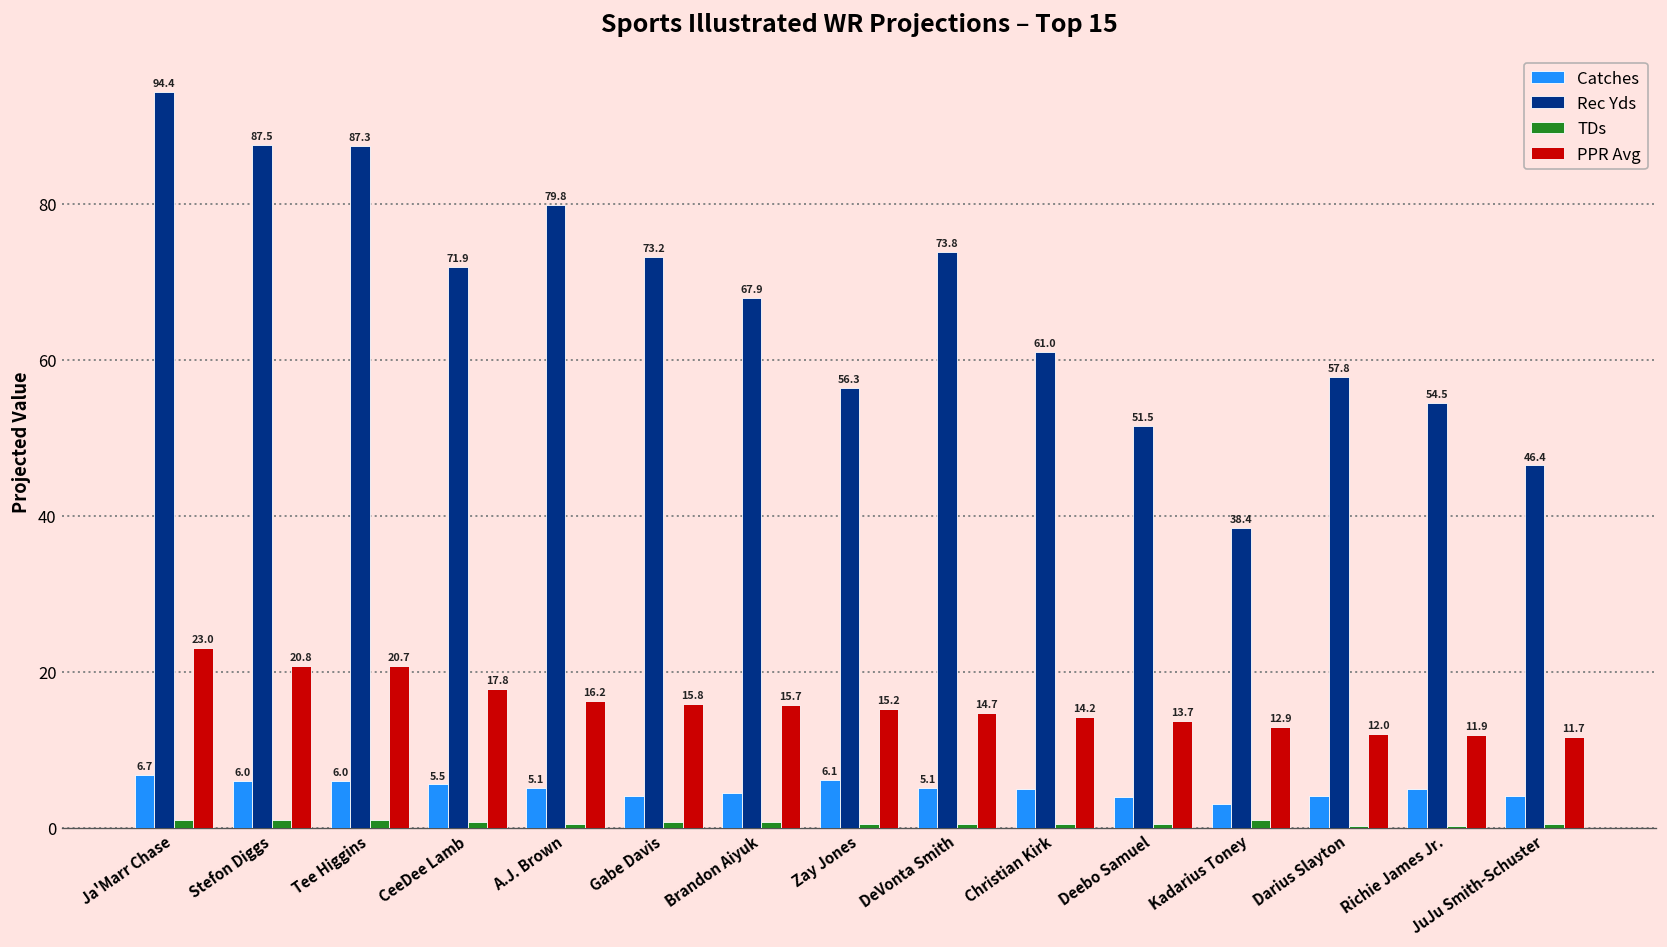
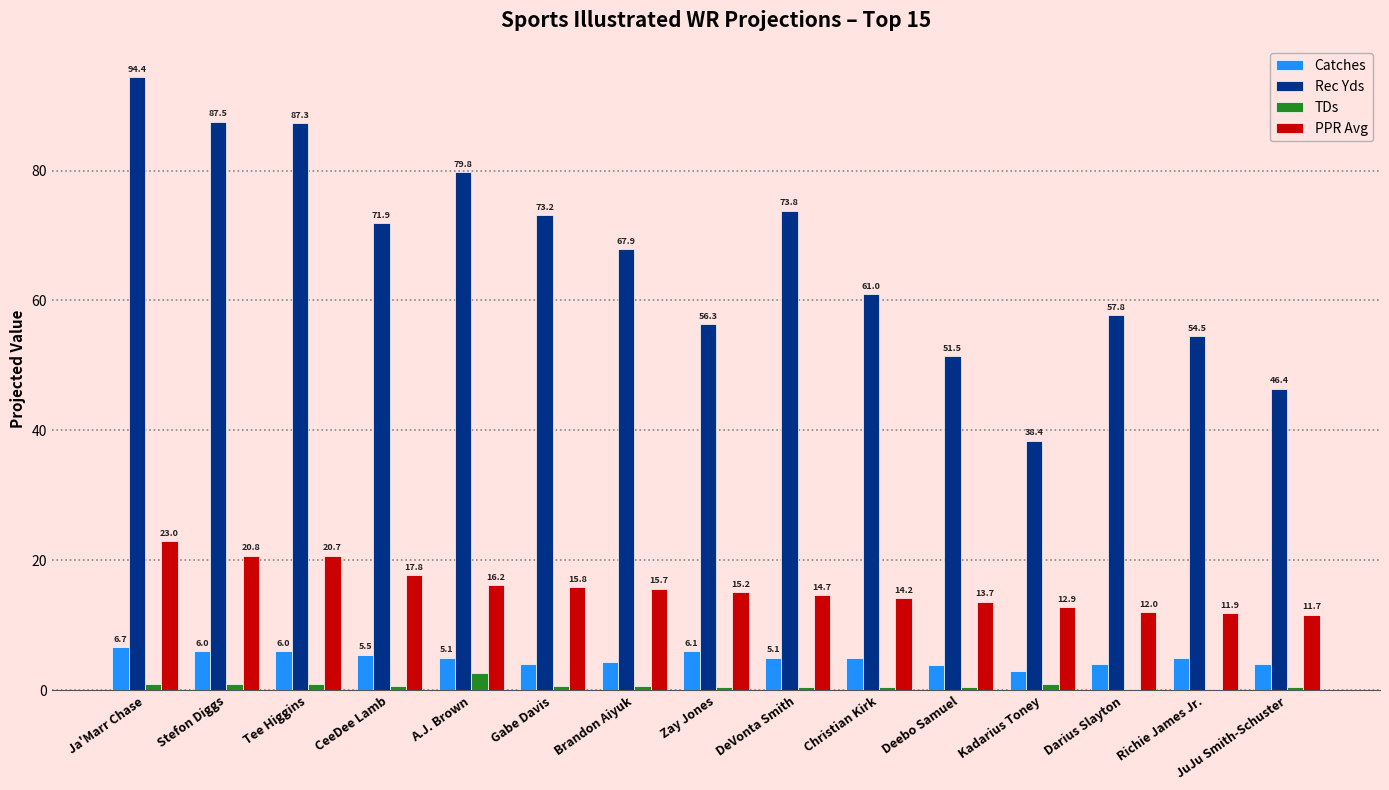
TDs, A.J. Brown: 0 -> 3
